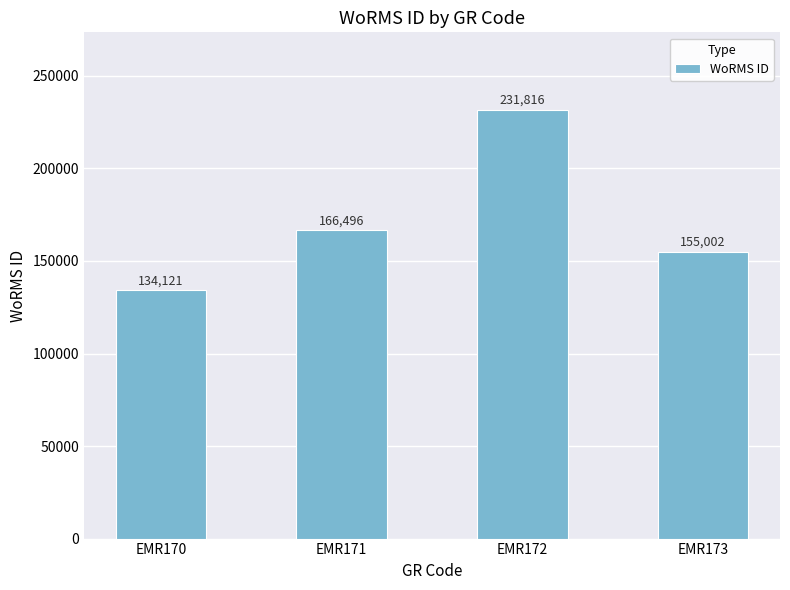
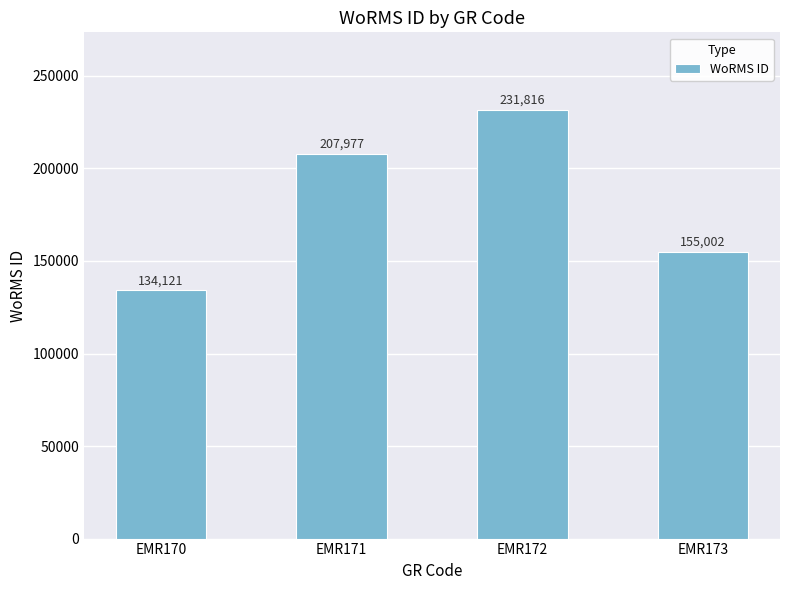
EMR171: 166,496 -> 207,977
